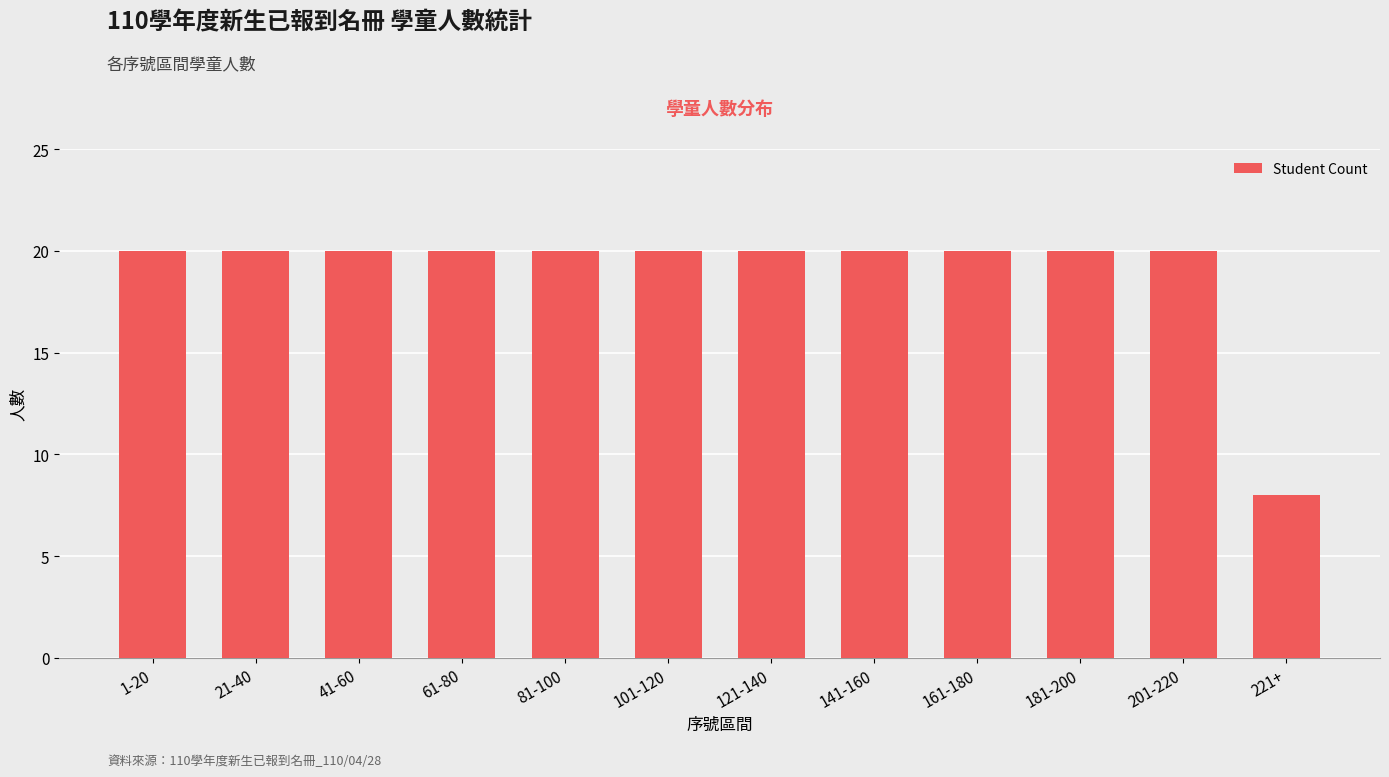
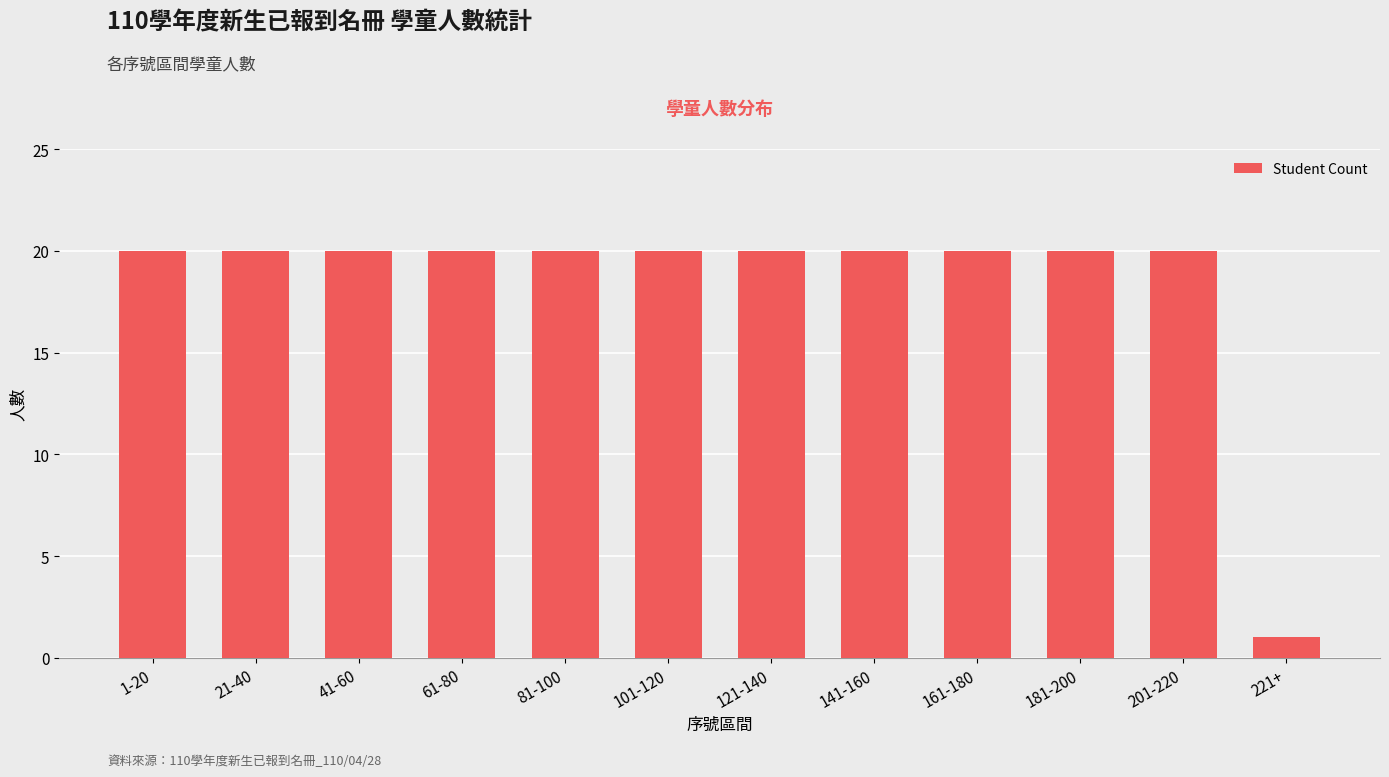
221+: 8 -> 1
